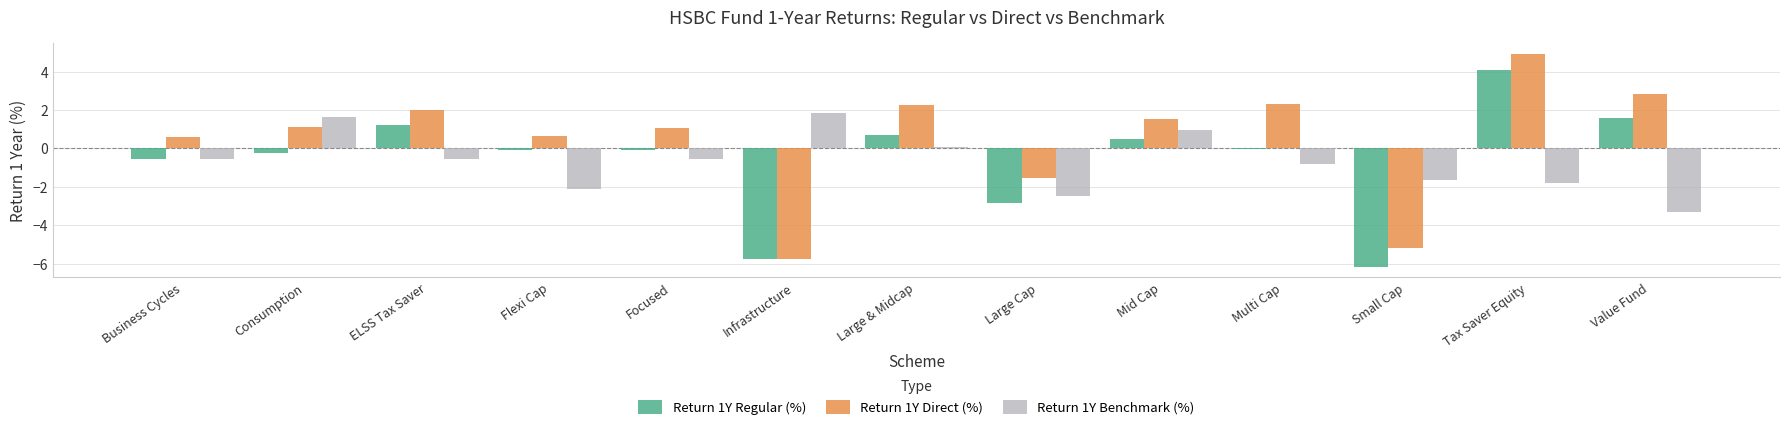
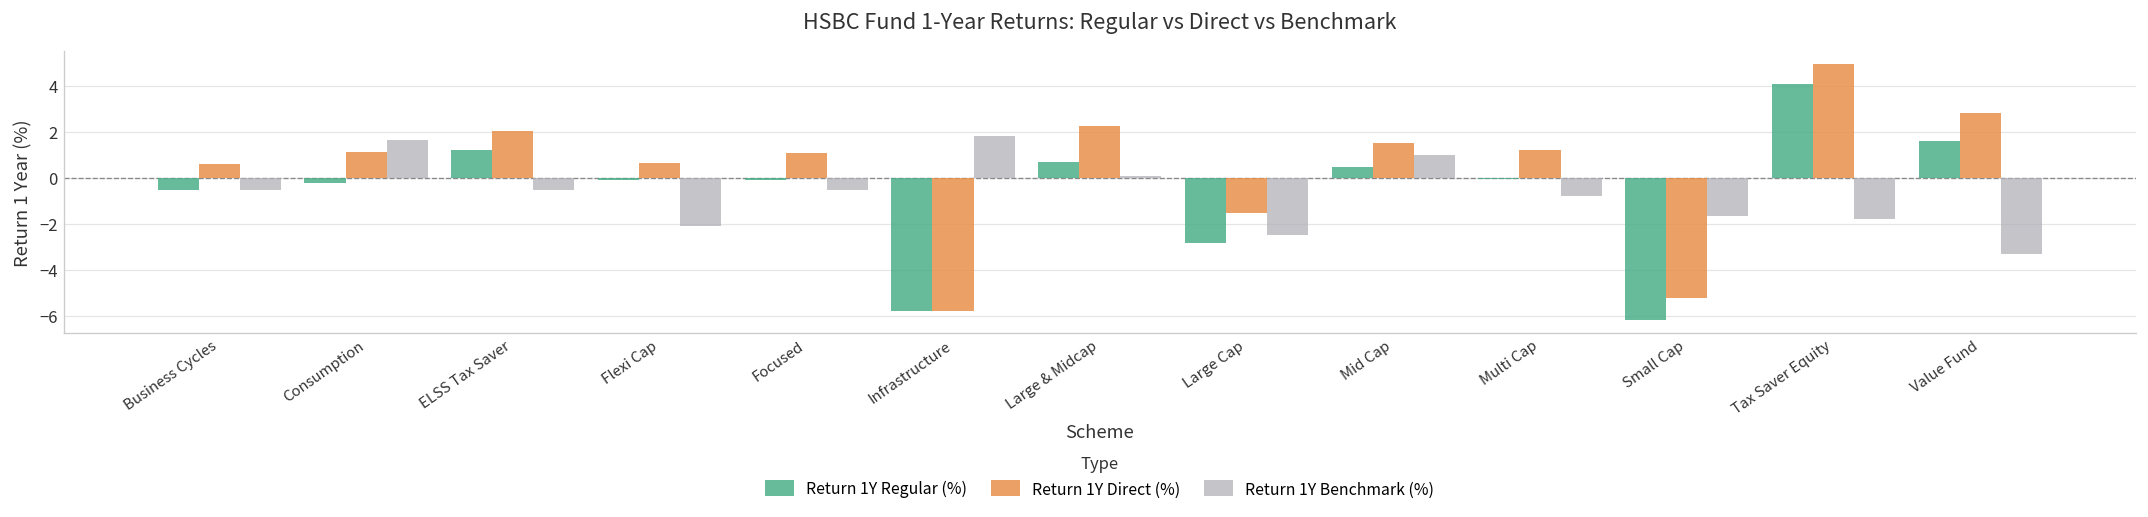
Return 1Y Direct (%), Multi Cap: 2.3 -> 1.2
